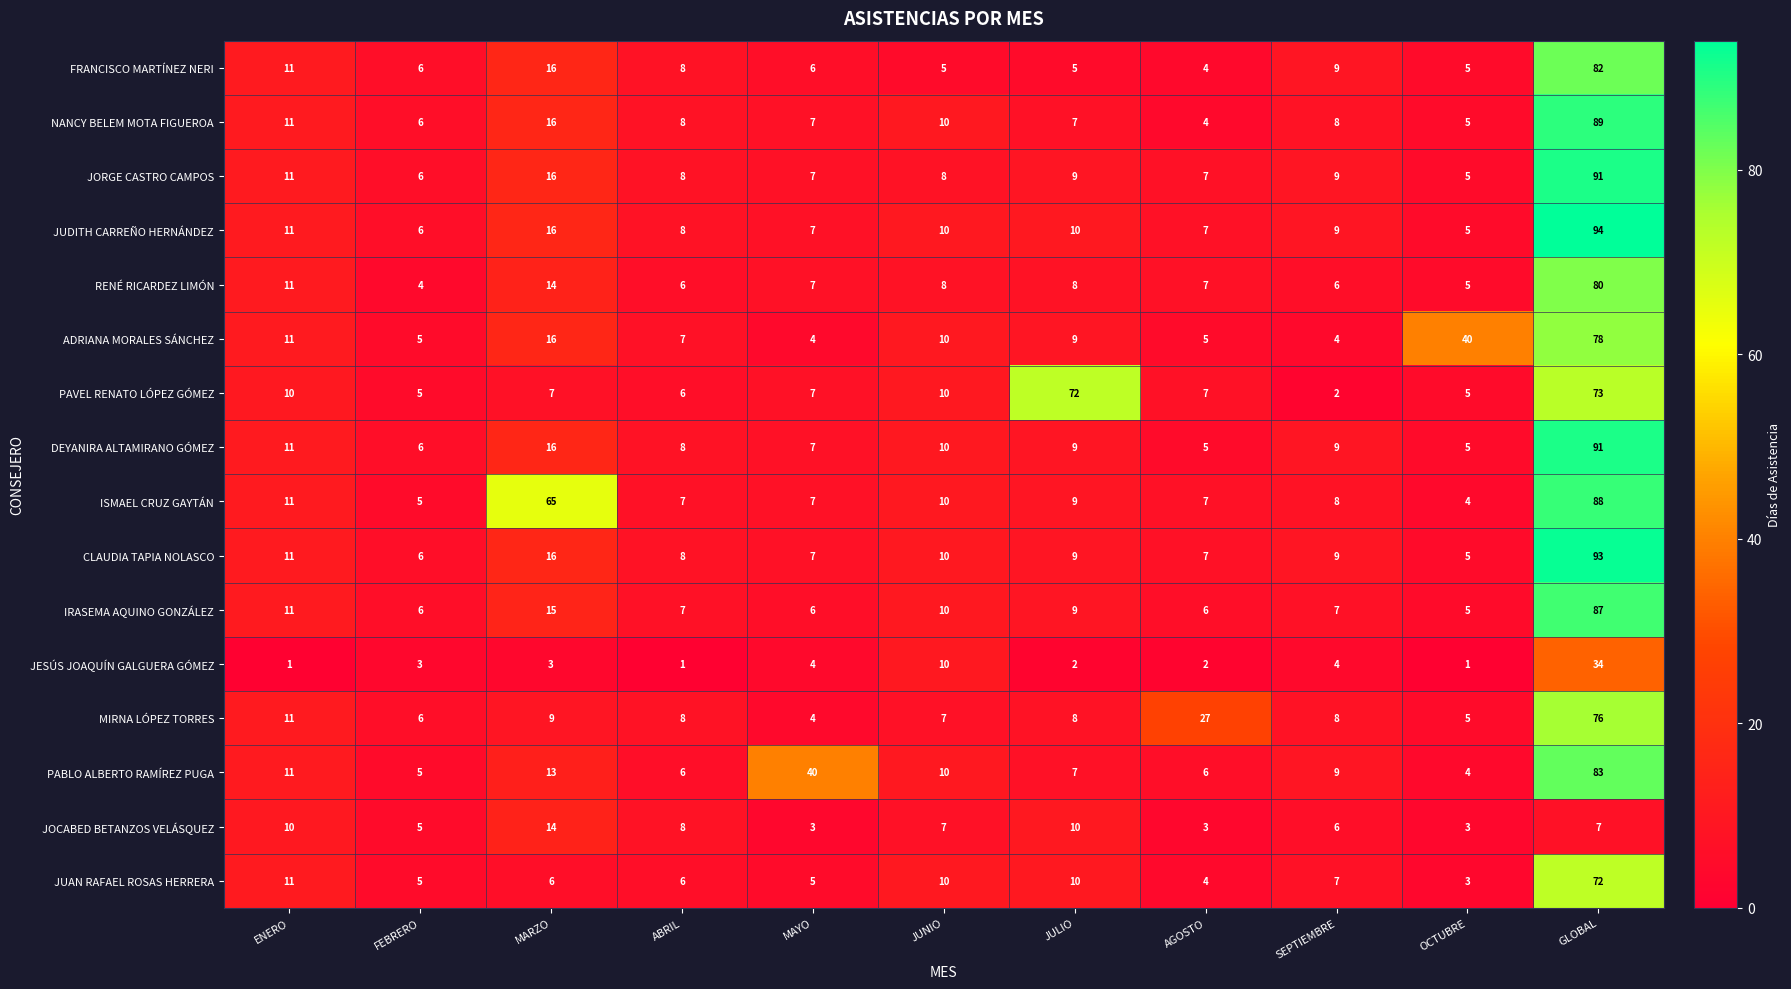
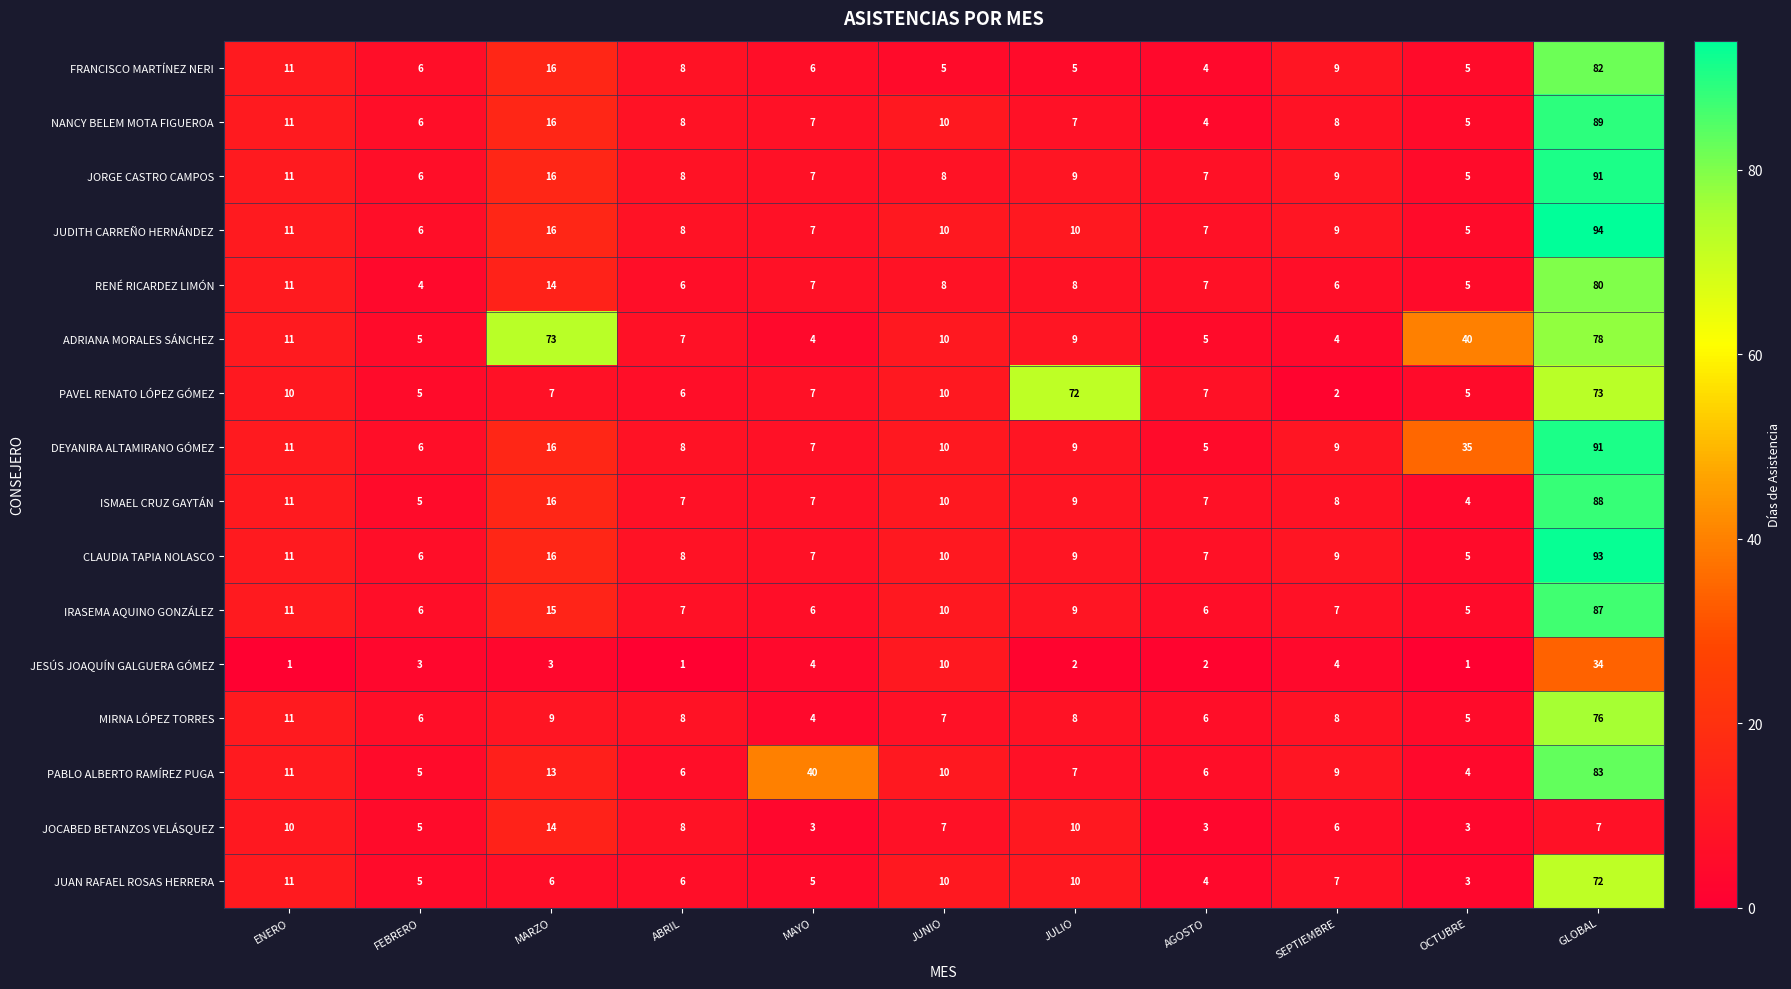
ADRIANA MORALES SÁNCHEZ, MARZO: 16 -> 73
DEYANIRA ALTAMIRANO GÓMEZ, OCTUBRE: 5 -> 35
ISMAEL CRUZ GAYTÁN, MARZO: 65 -> 16
MIRNA LÓPEZ TORRES, AGOSTO: 27 -> 6
